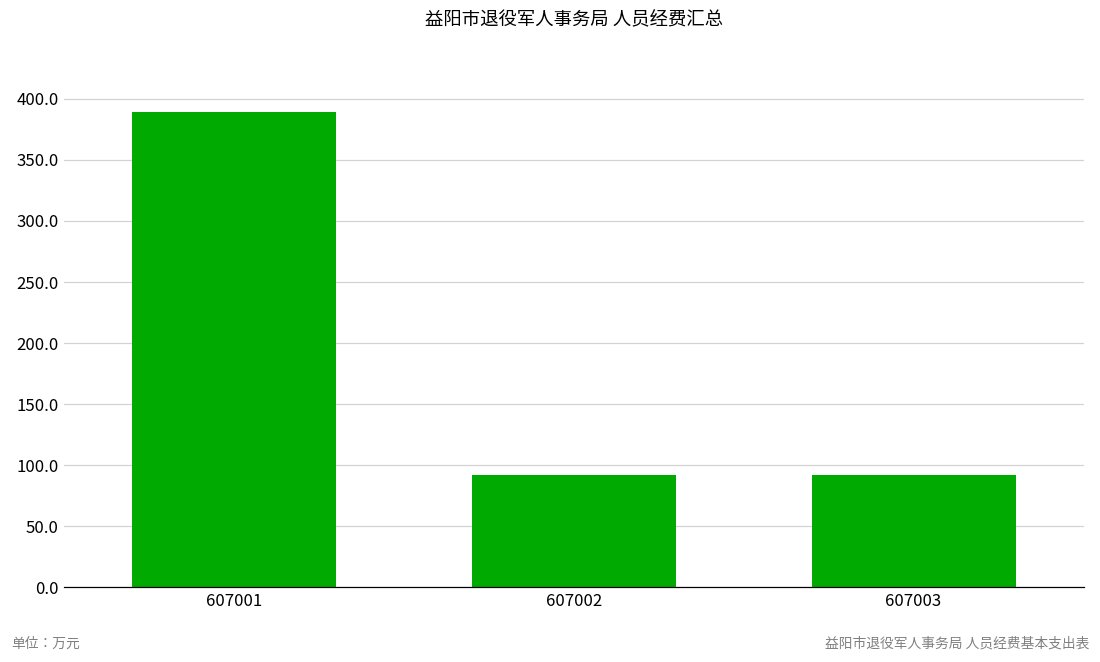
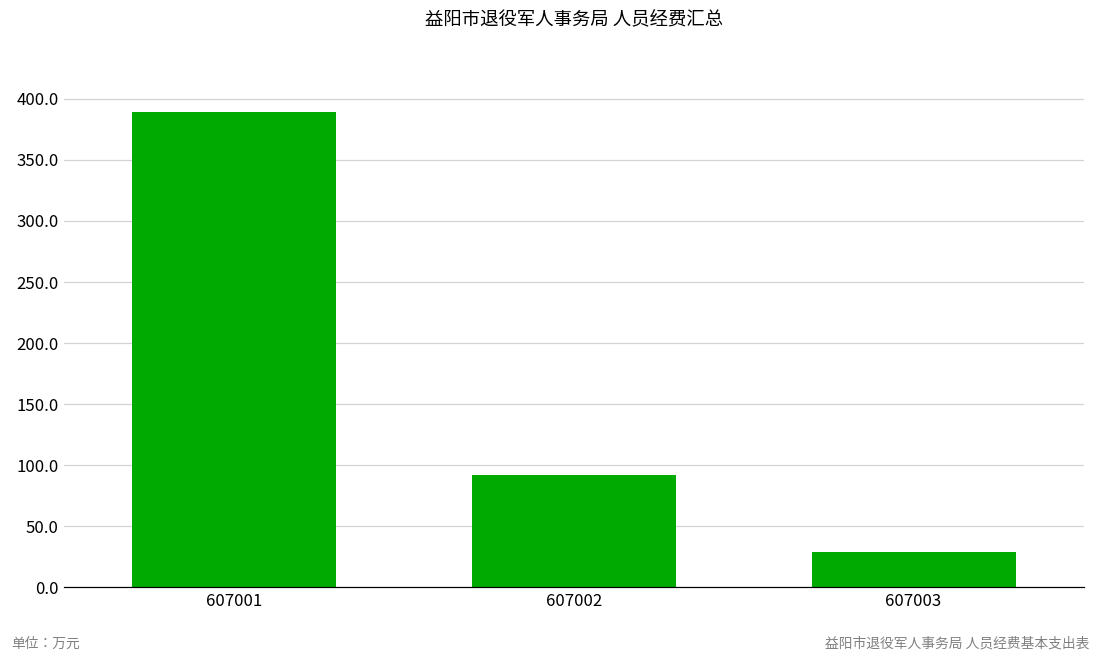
607003: 92 -> 29
